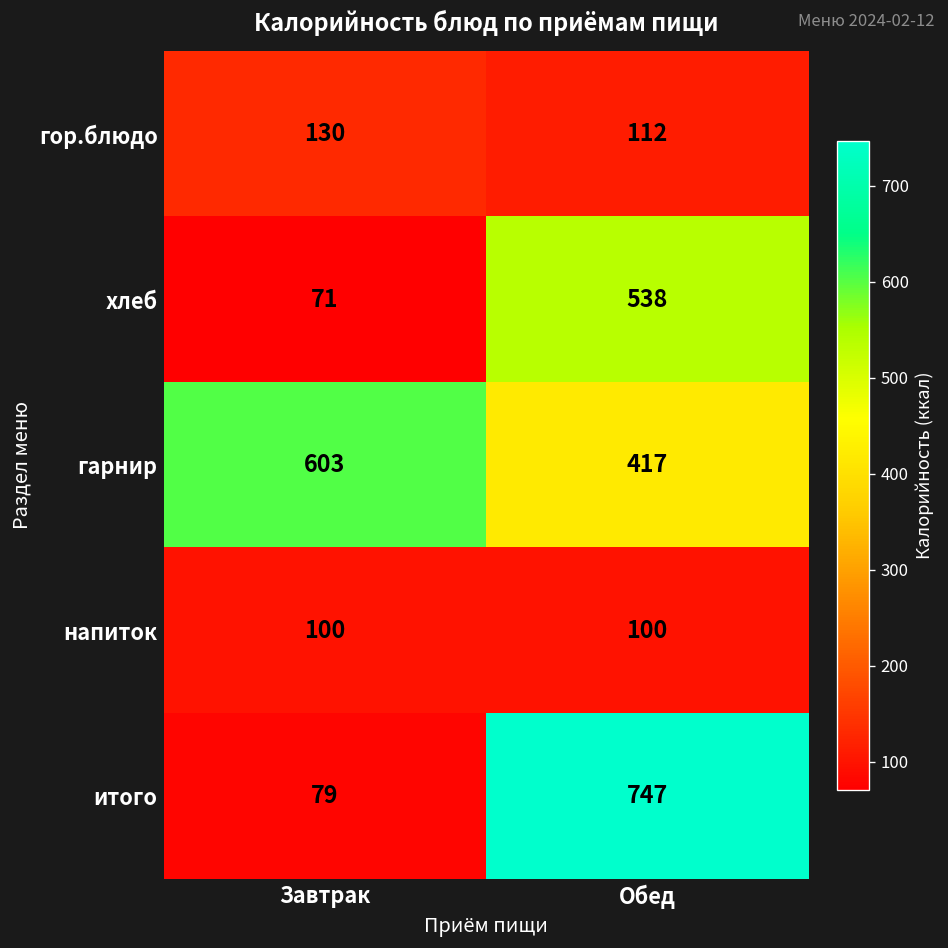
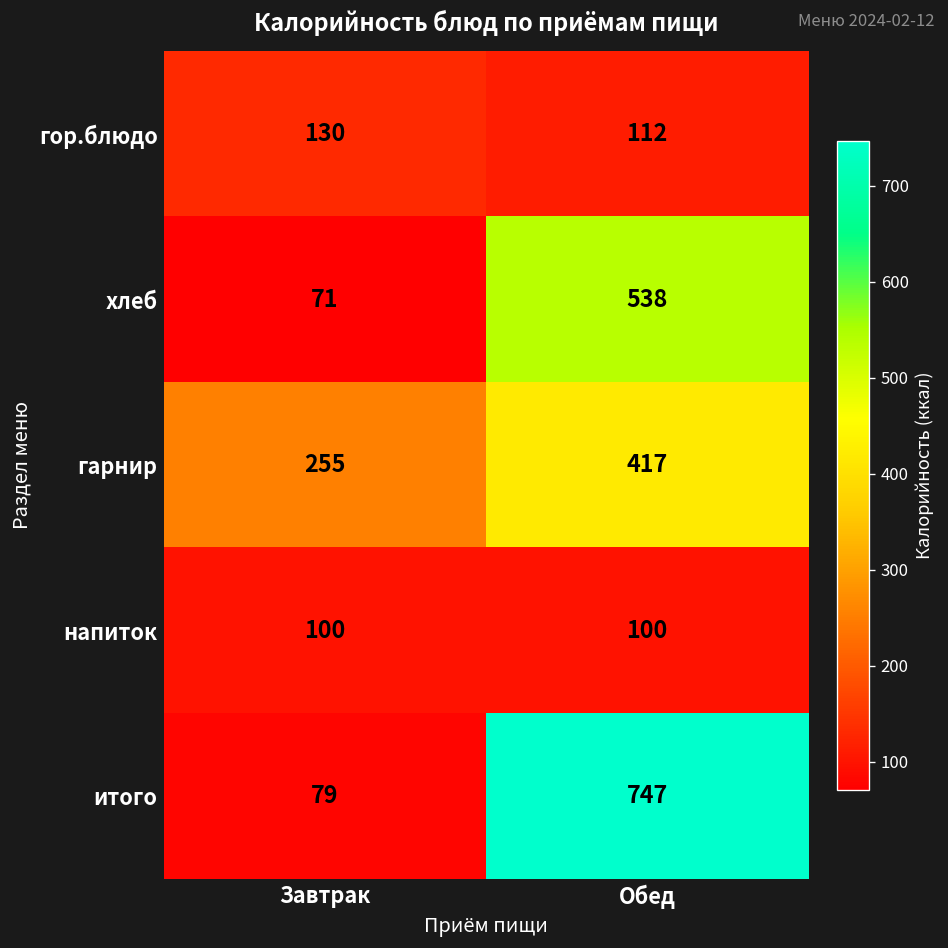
гарнир, Завтрак: 603 -> 255
